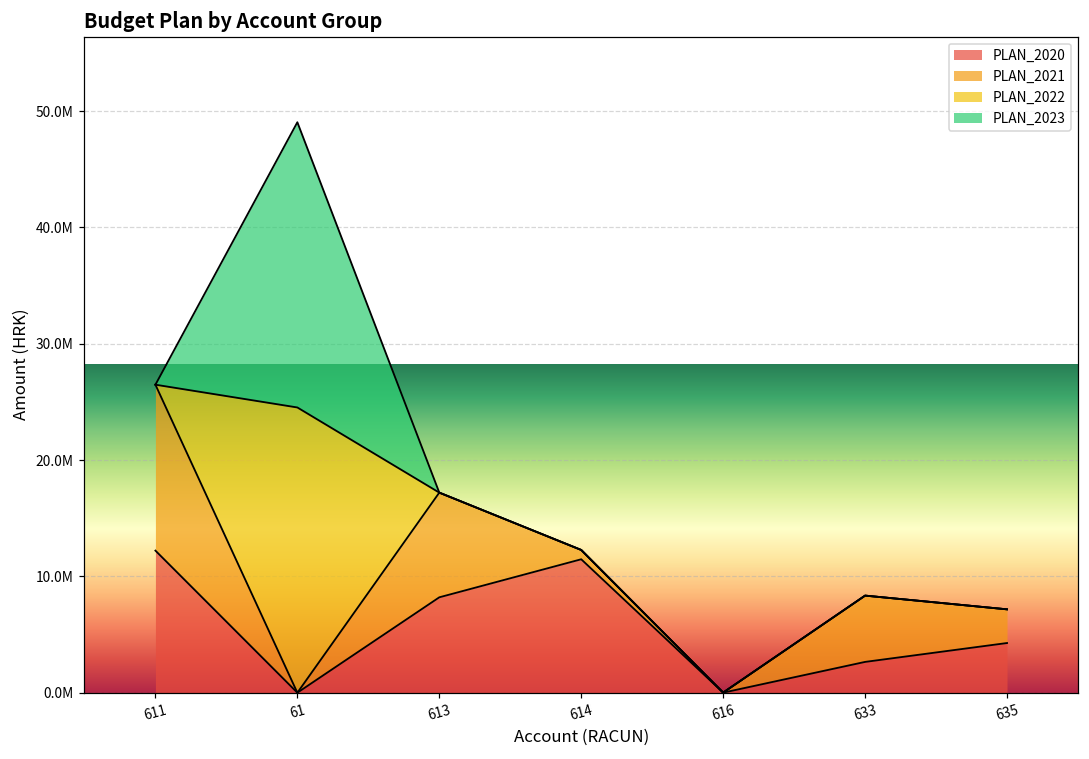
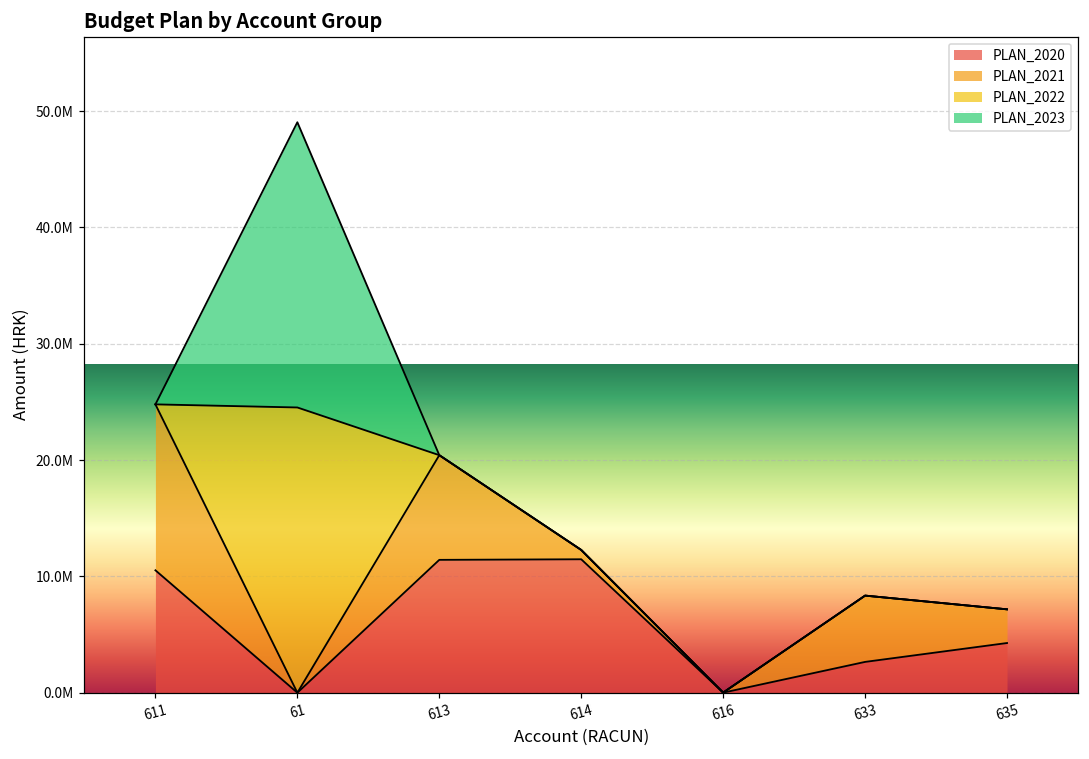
PLAN_2020, 611: 12200000 -> 10500000
PLAN_2020, 613: 8200000 -> 11400000
